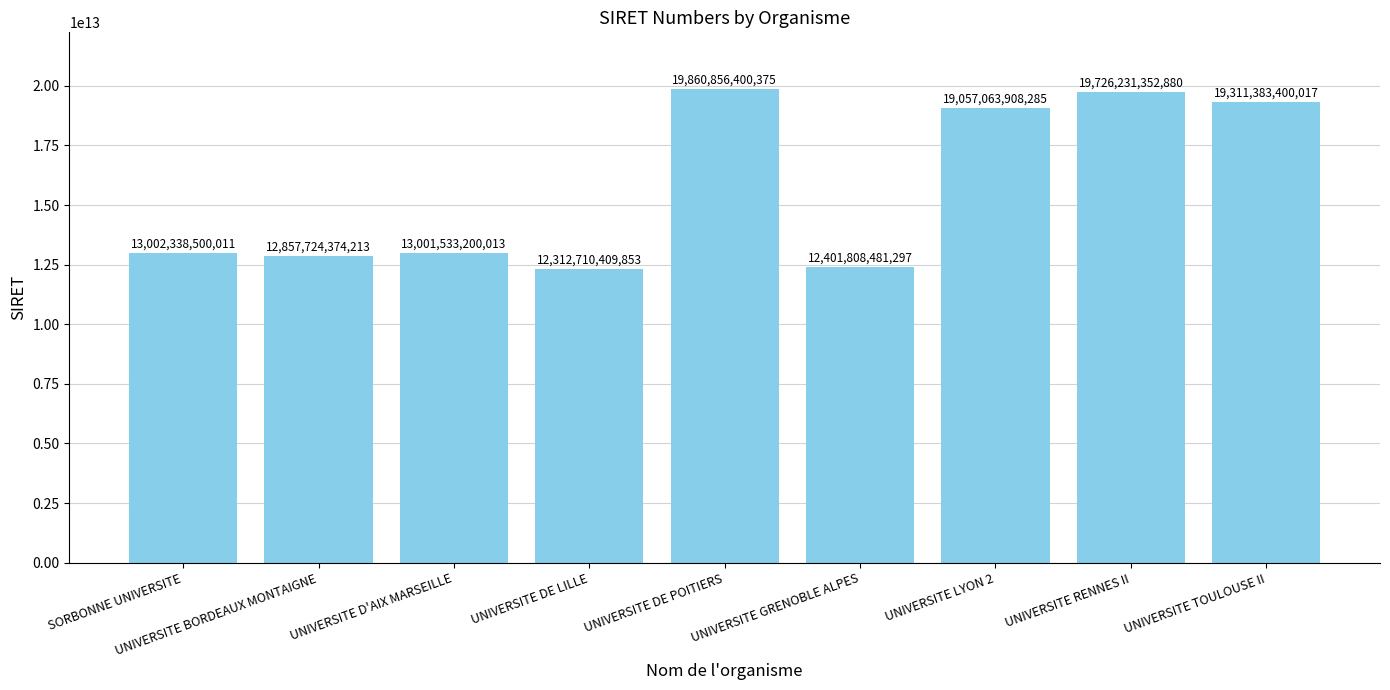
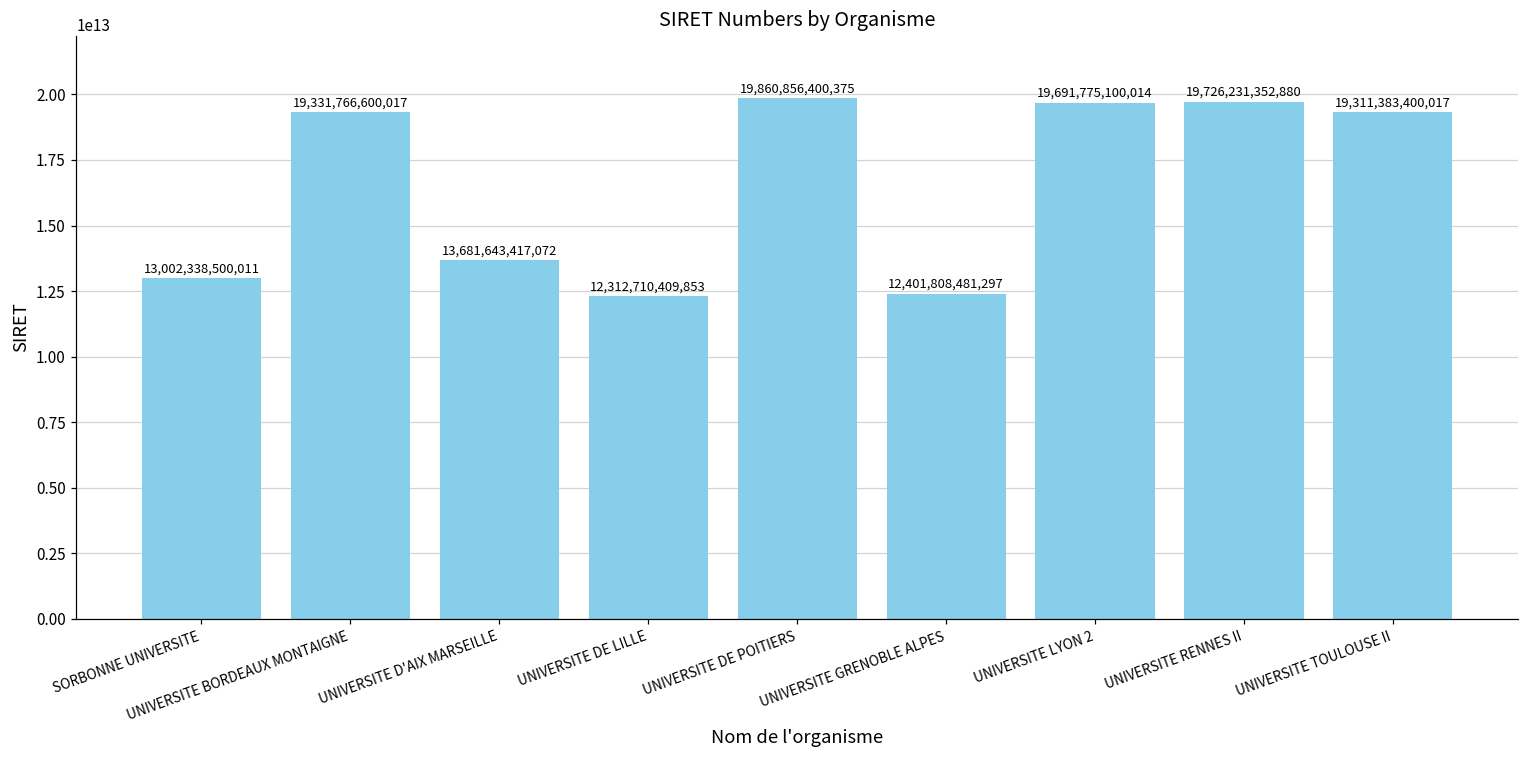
UNIVERSITE BORDEAUX MONTAIGNE: 12,857,724,374,213 -> 19,331,766,600,017
UNIVERSITE D'AIX MARSEILLE: 13,001,533,200,013 -> 13,681,643,417,072
UNIVERSITE LYON 2: 19,057,063,908,285 -> 19,691,775,100,014
